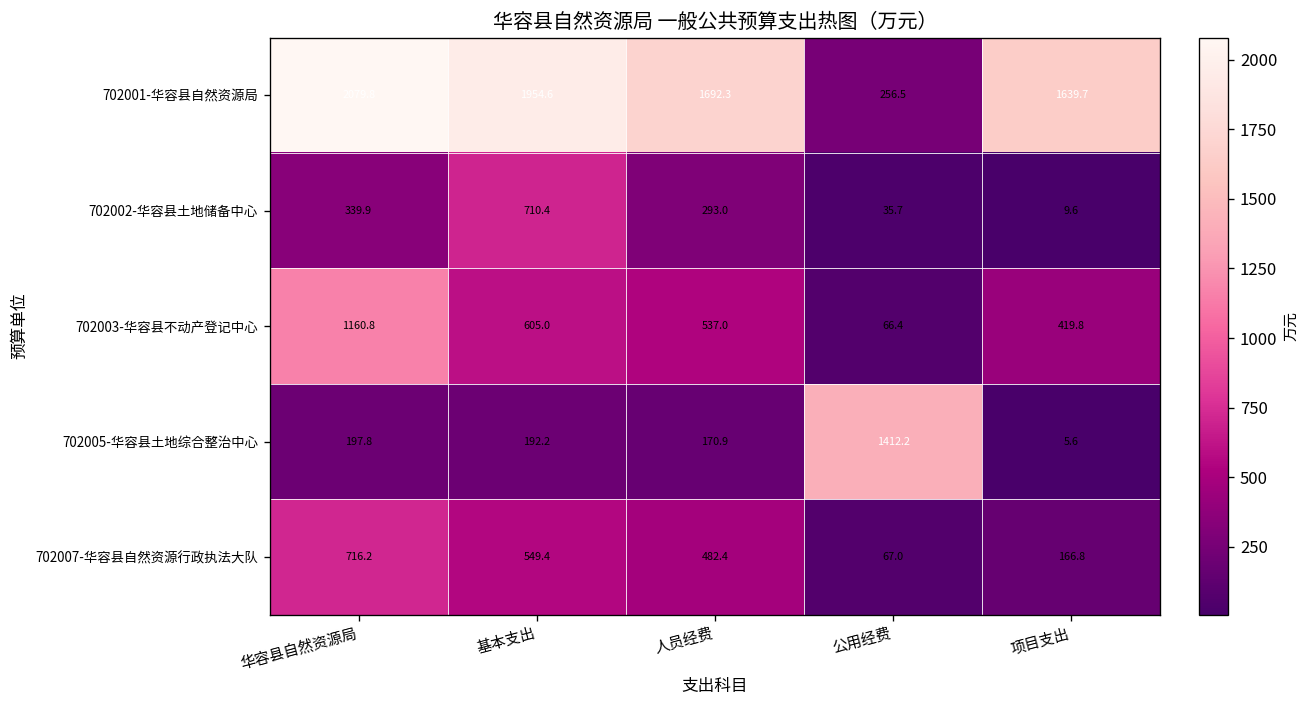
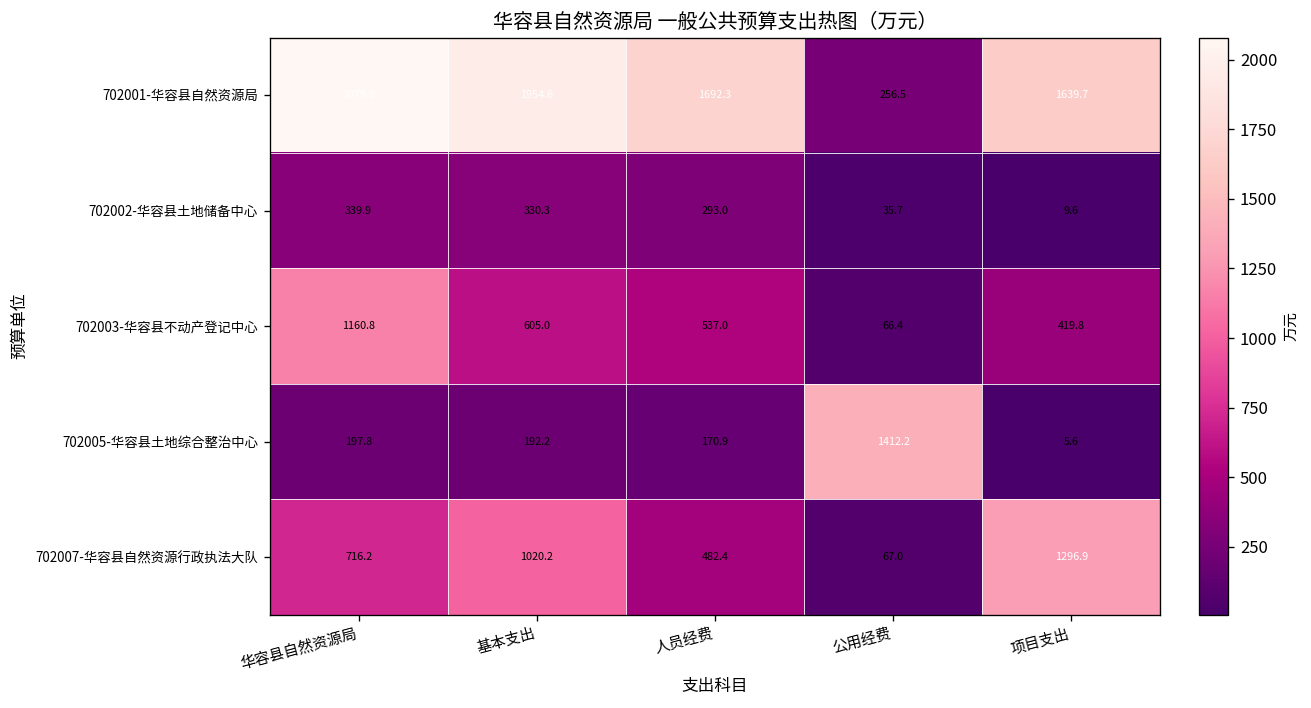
702002-华容县土地储备中心, 基本支出: 710.4 -> 330.3
702007-华容县自然资源行政执法大队, 基本支出: 549.4 -> 1020.2
702007-华容县自然资源行政执法大队, 项目支出: 166.8 -> 1296.9
